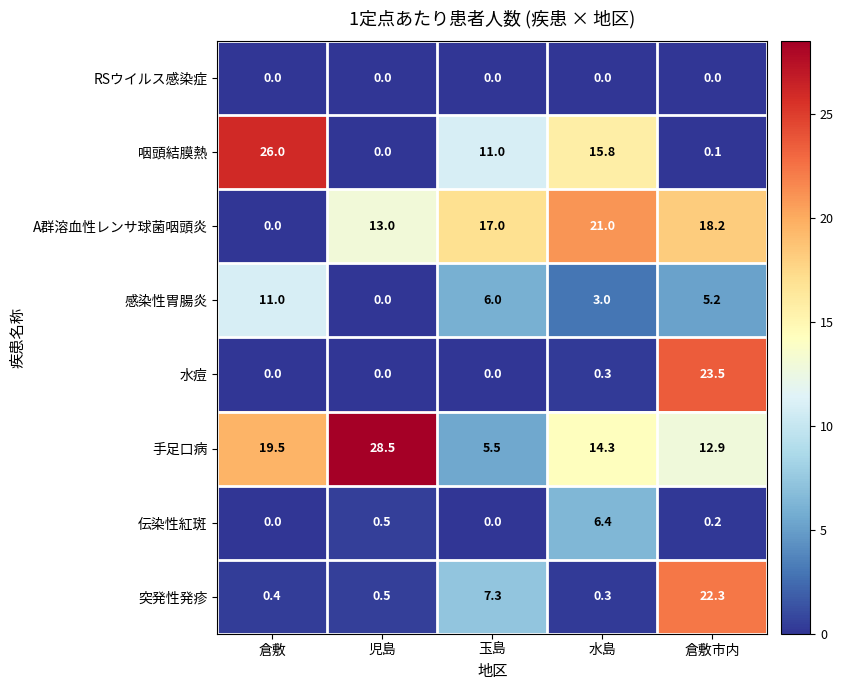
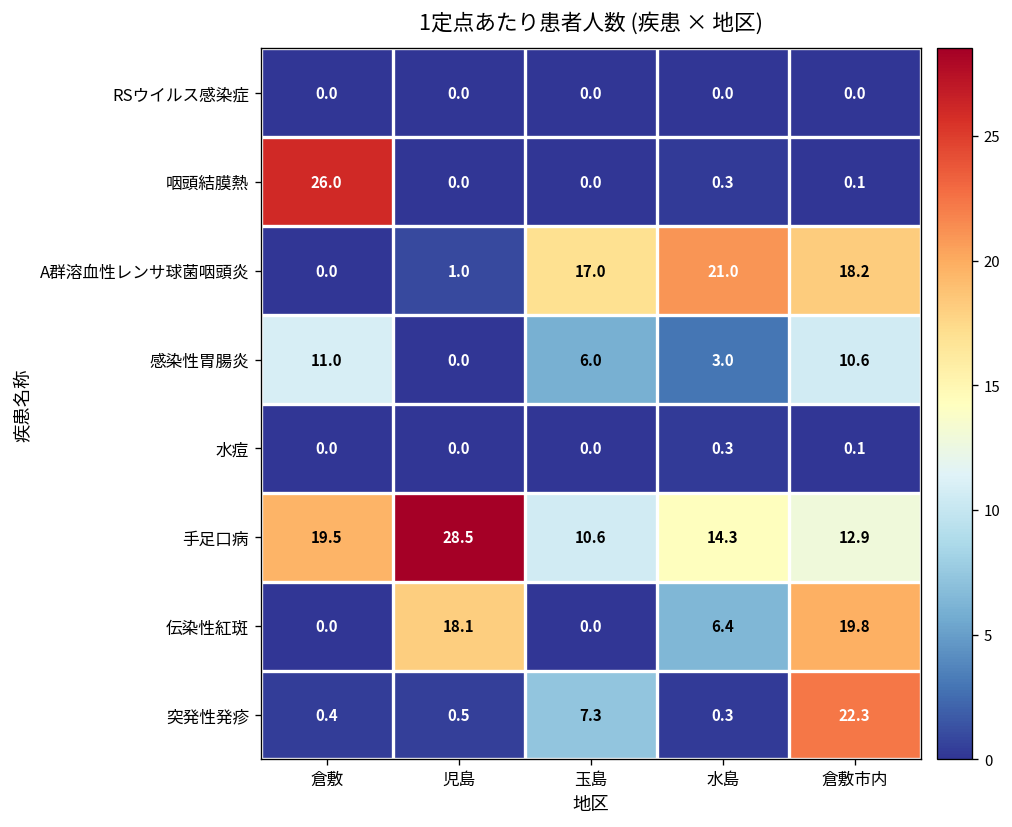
咽頭結膜熱, 玉島: 11.0 -> 0.0
咽頭結膜熱, 水島: 15.8 -> 0.3
A群溶血性レンサ球菌咽頭炎, 児島: 13.0 -> 1.0
感染性胃腸炎, 倉敷市内: 5.2 -> 10.6
水痘, 倉敷市内: 23.5 -> 0.1
手足口病, 玉島: 5.5 -> 10.6
伝染性紅斑, 児島: 0.5 -> 18.1
伝染性紅斑, 倉敷市内: 0.2 -> 19.8
